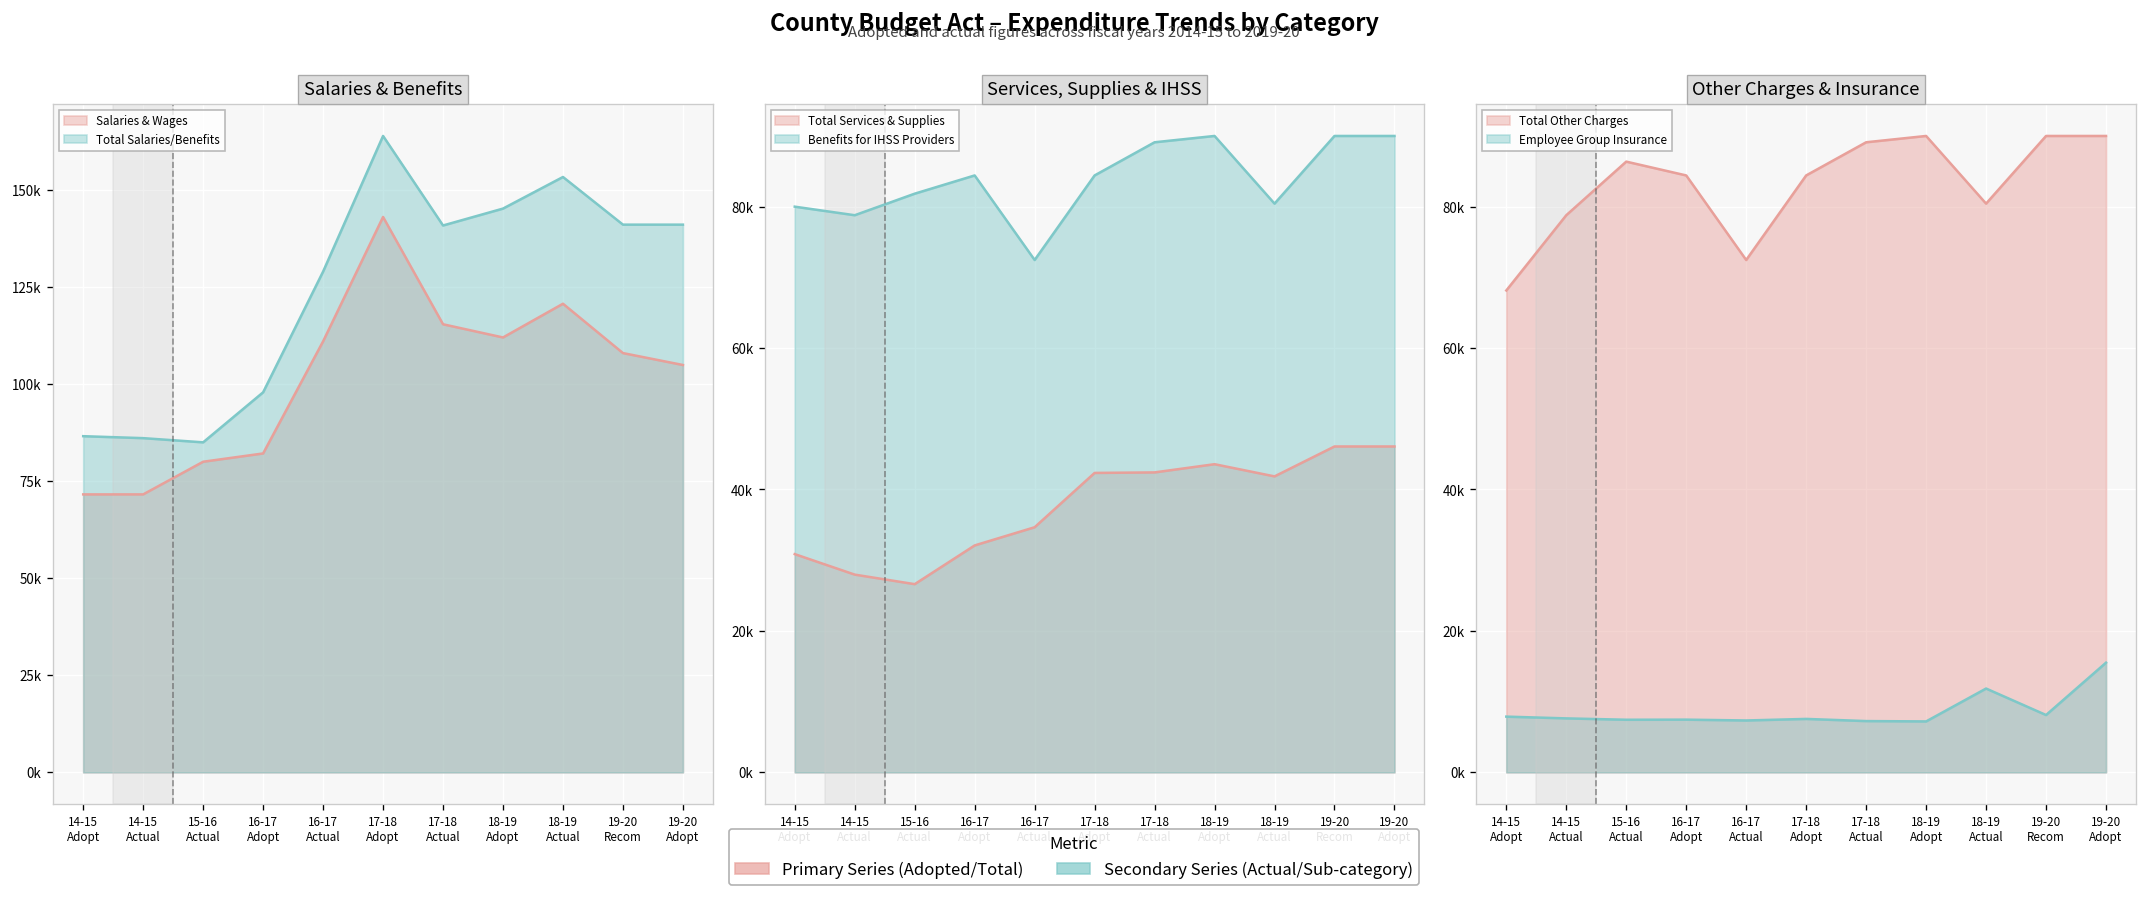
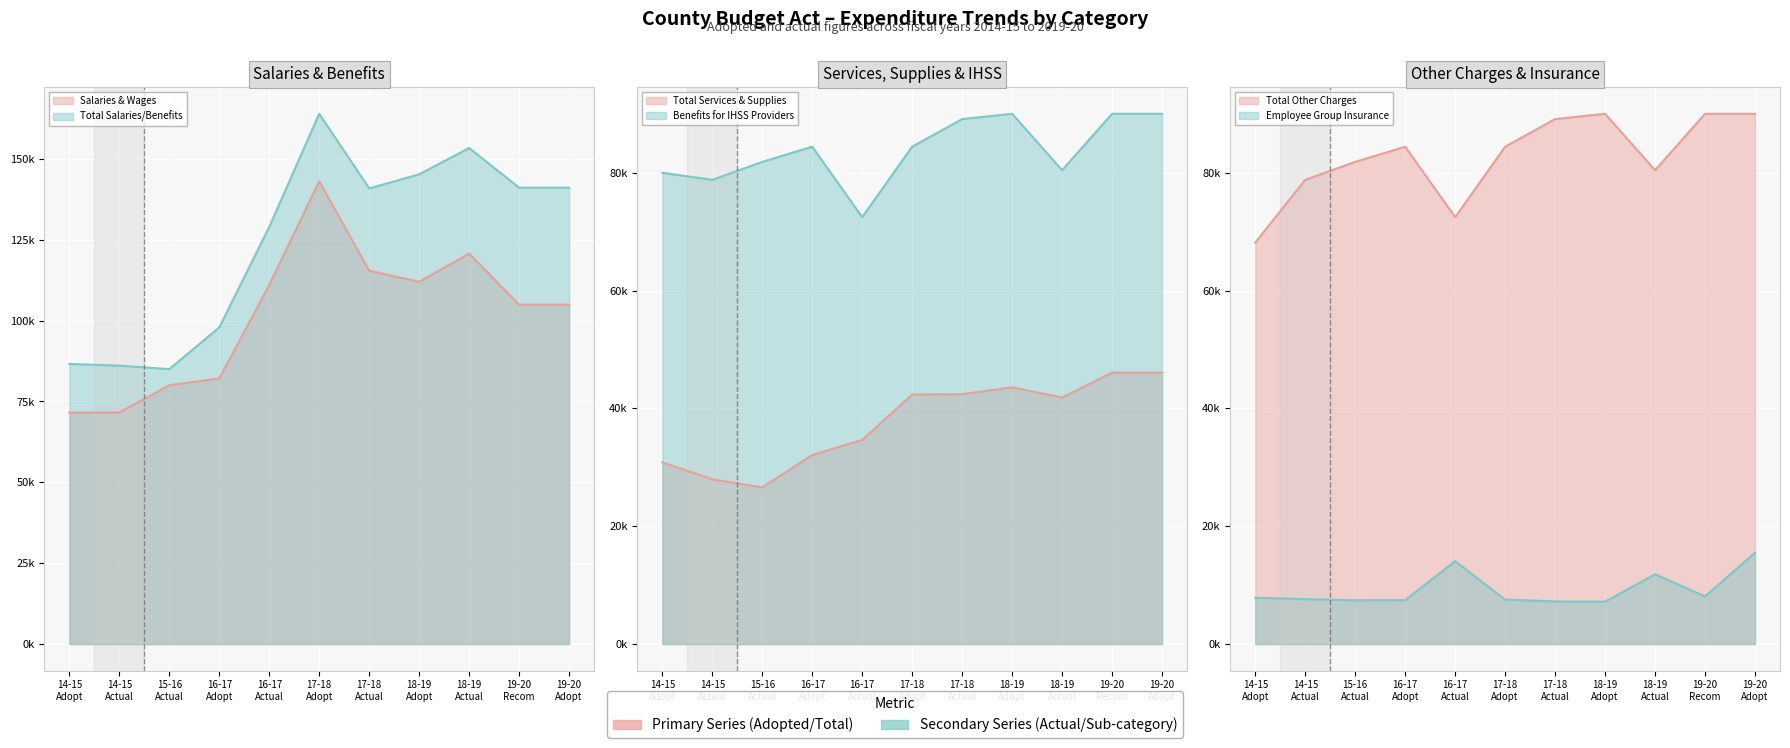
Salaries & Benefits, Salaries & Wages, 19-20 Recom: 108000 -> 105000
Other Charges & Insurance, Total Other Charges, 15-16 Actual: 86000 -> 82000
Other Charges & Insurance, Employee Group Insurance, 16-17 Actual: 7000 -> 14000
